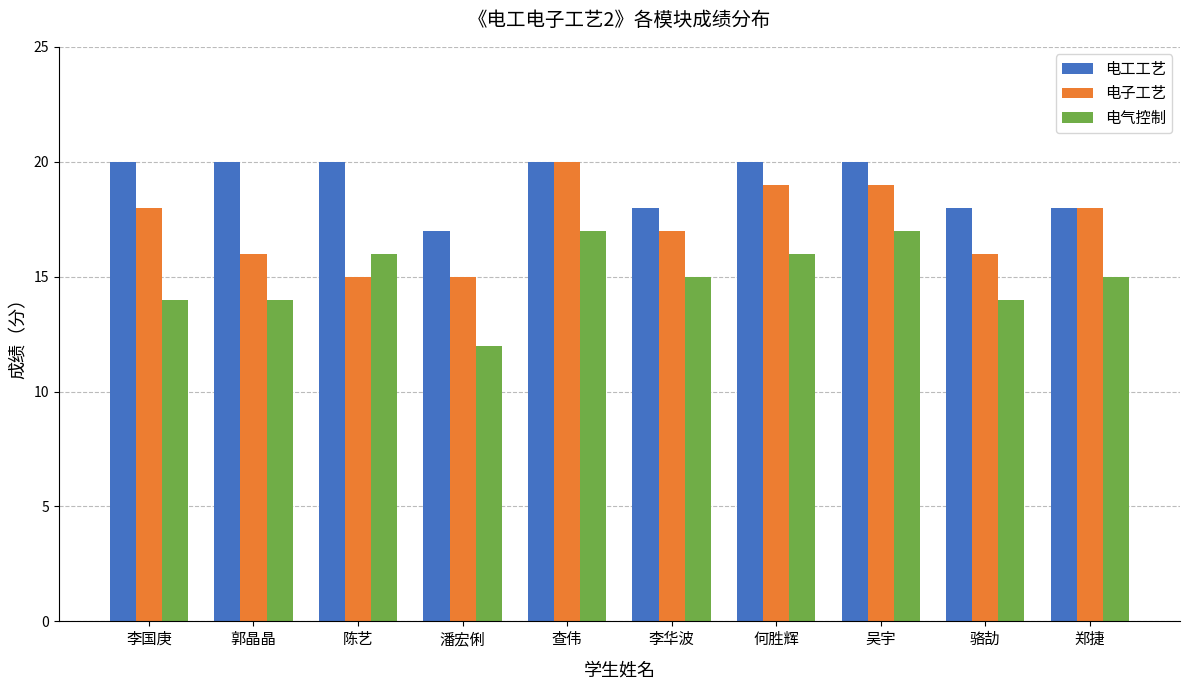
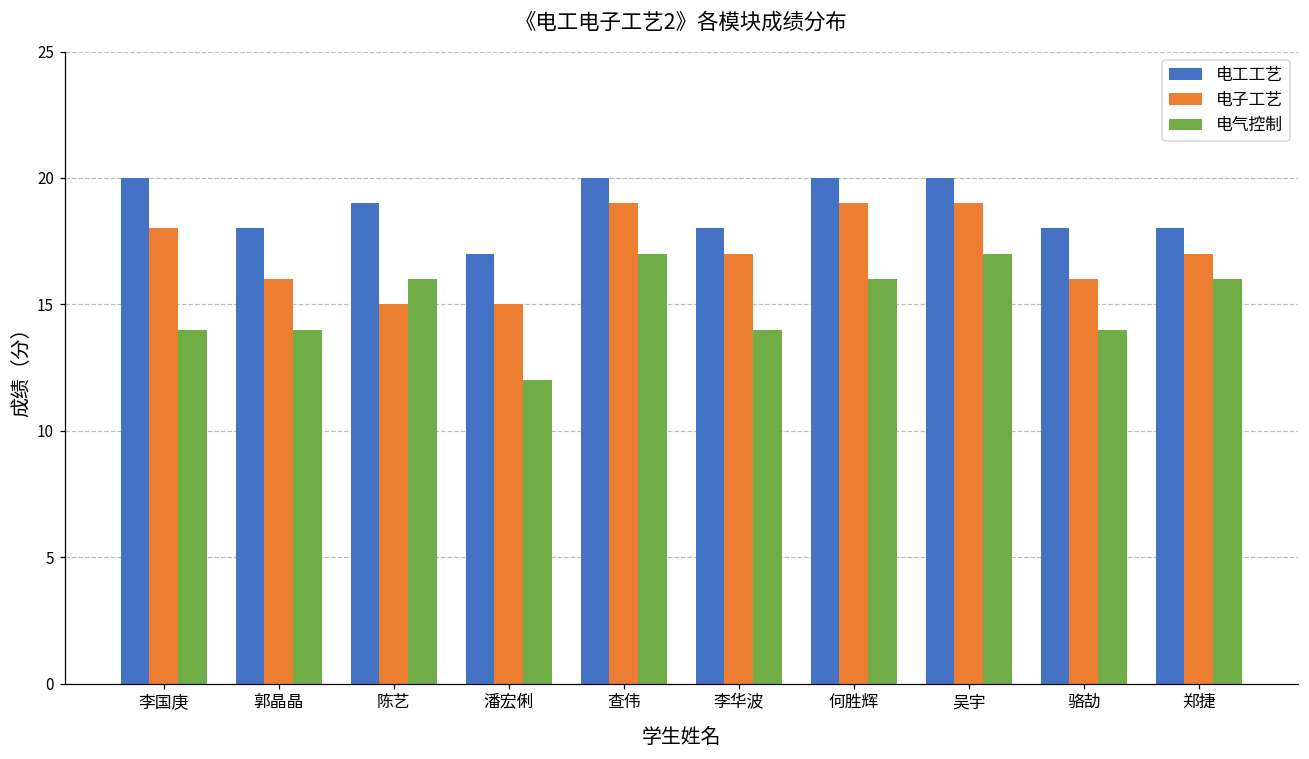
电工工艺, 郭晶晶: 20 -> 18
电工工艺, 陈艺: 20 -> 19
电子工艺, 查伟: 20 -> 19
电气控制, 李华波: 15 -> 14
电子工艺, 郑捷: 18 -> 17
电气控制, 郑捷: 15 -> 16
